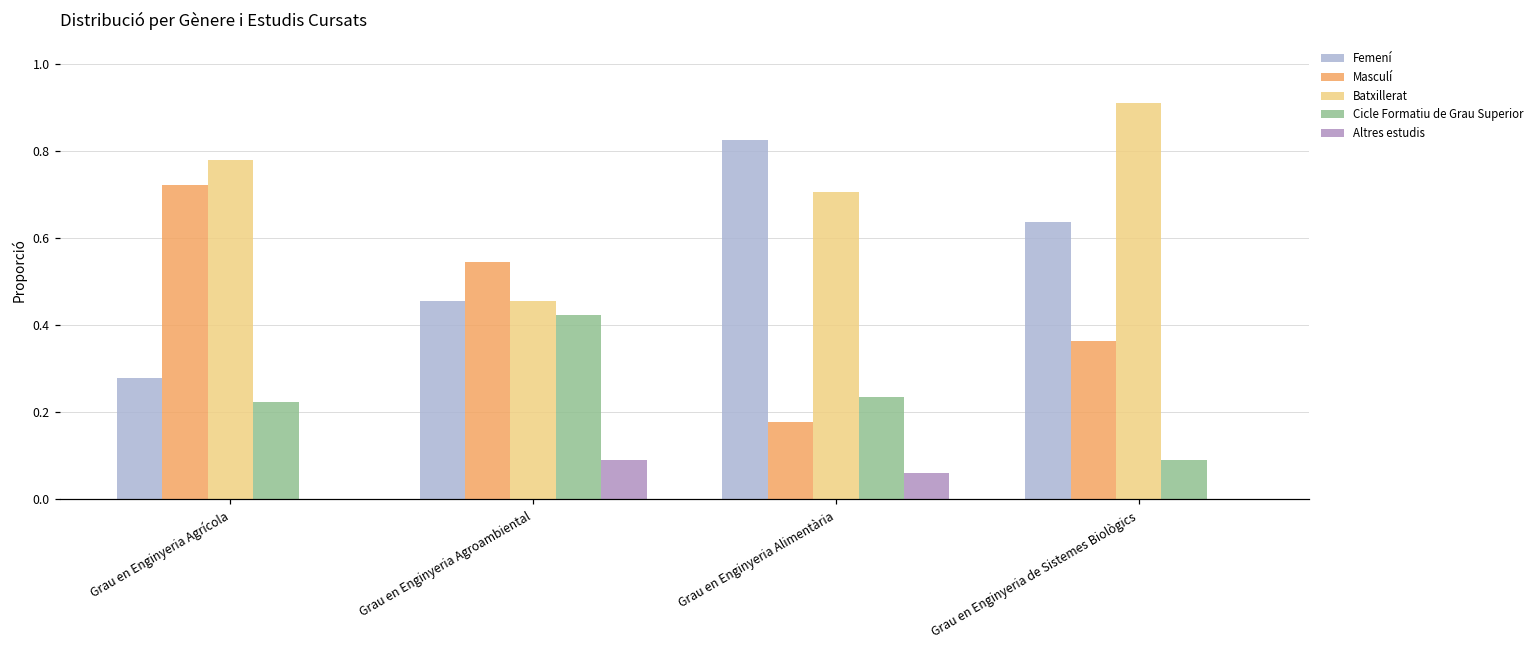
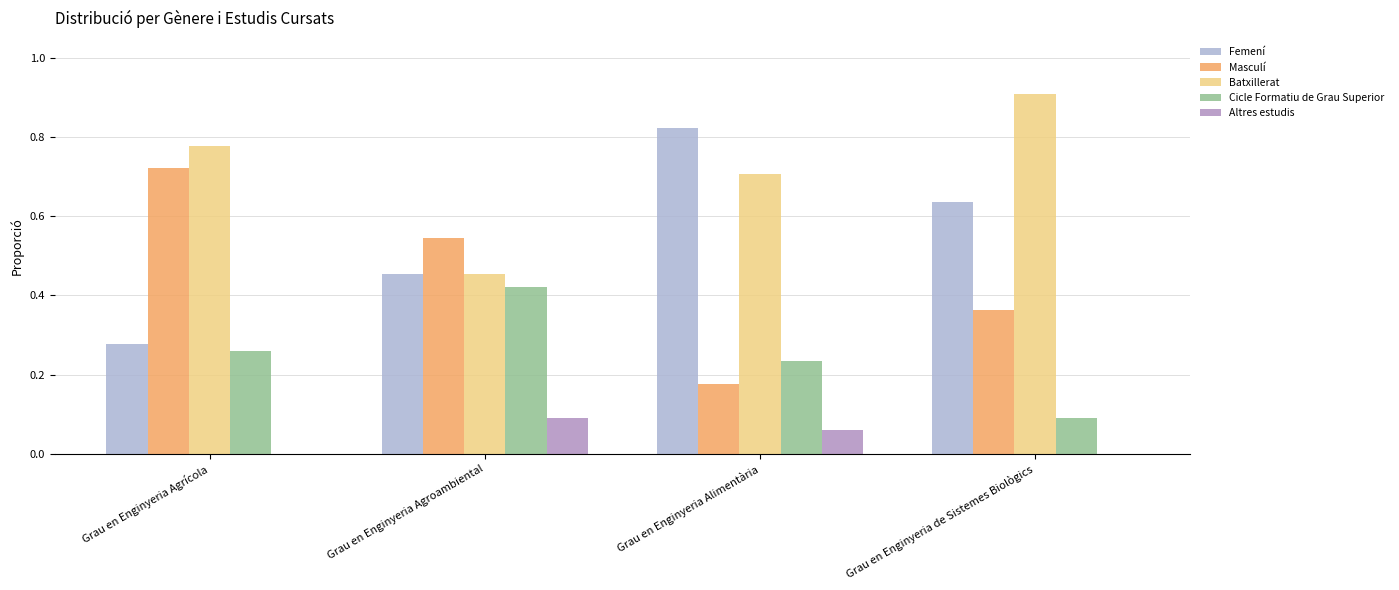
Cicle Formatiu de Grau Superior, Grau en Enginyeria Agrícola: 0.22 -> 0.26
